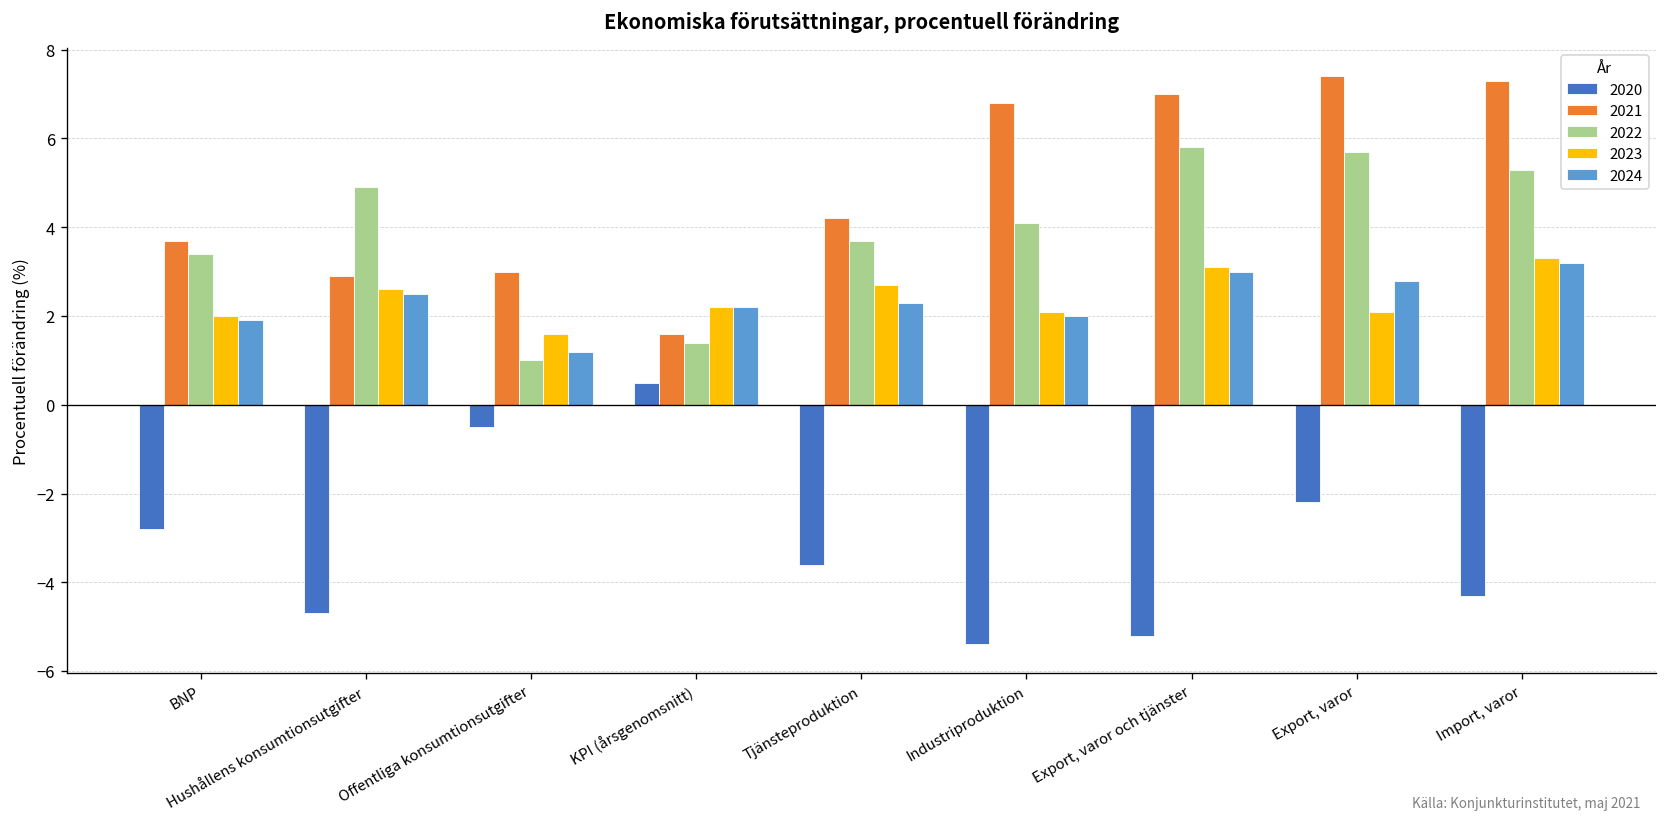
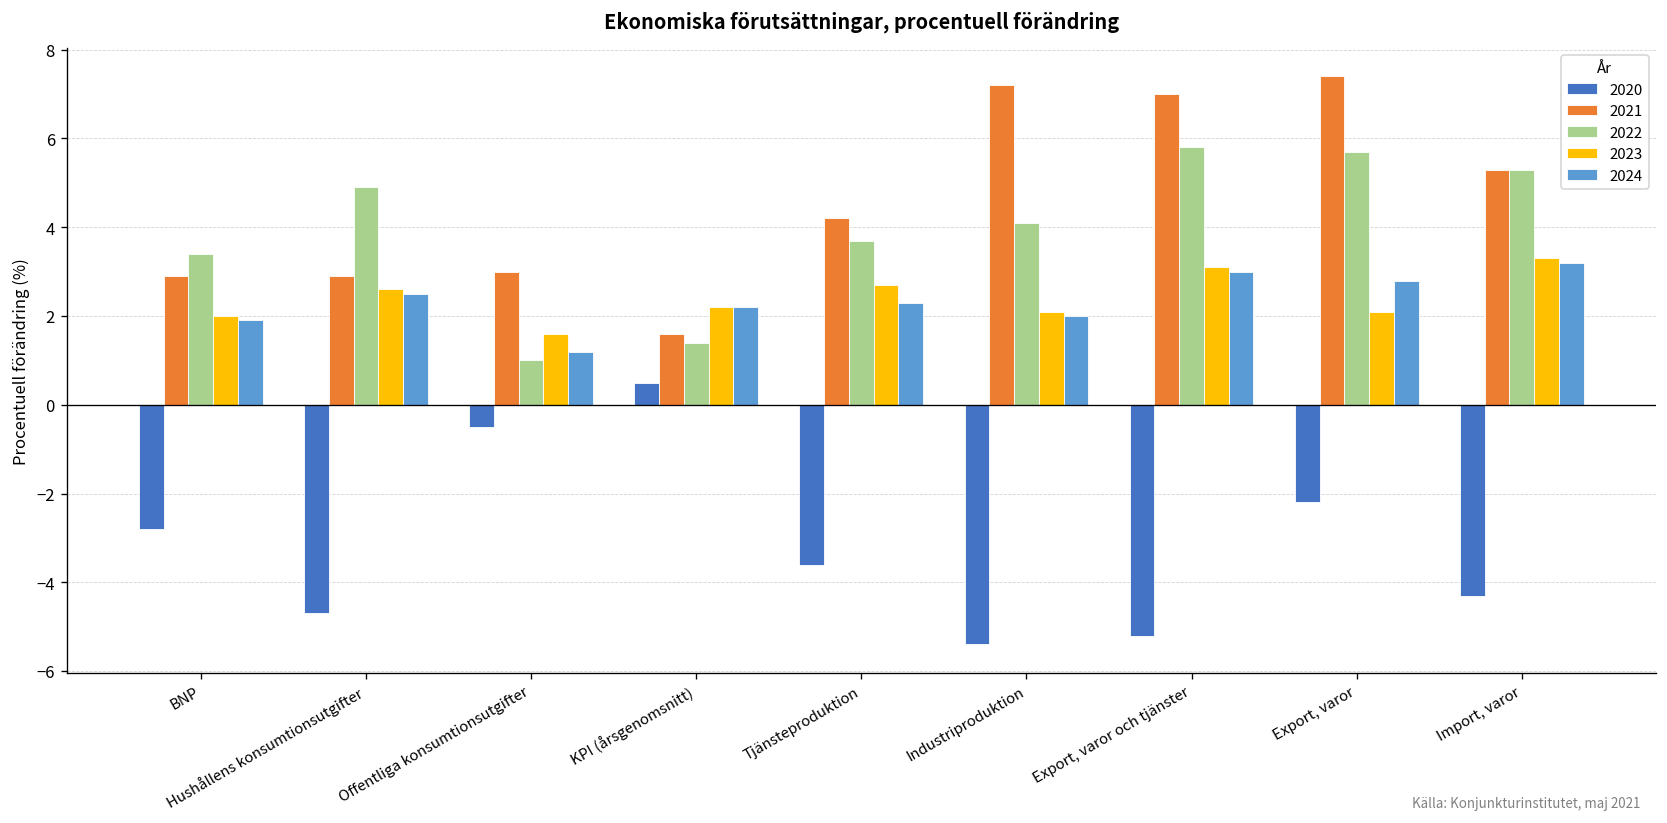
2021, BNP: 3.7 -> 2.9
2021, Industriproduktion: 6.8 -> 7.2
2021, Import, varor: 7.3 -> 5.3
